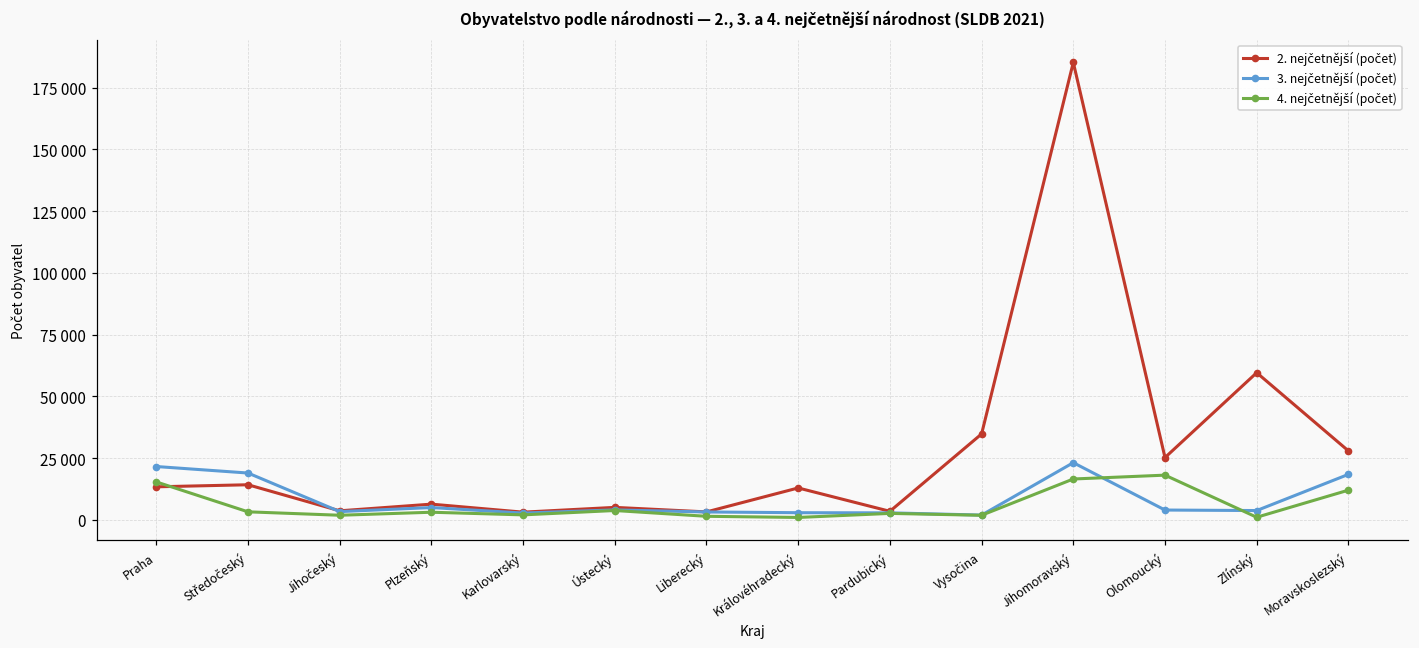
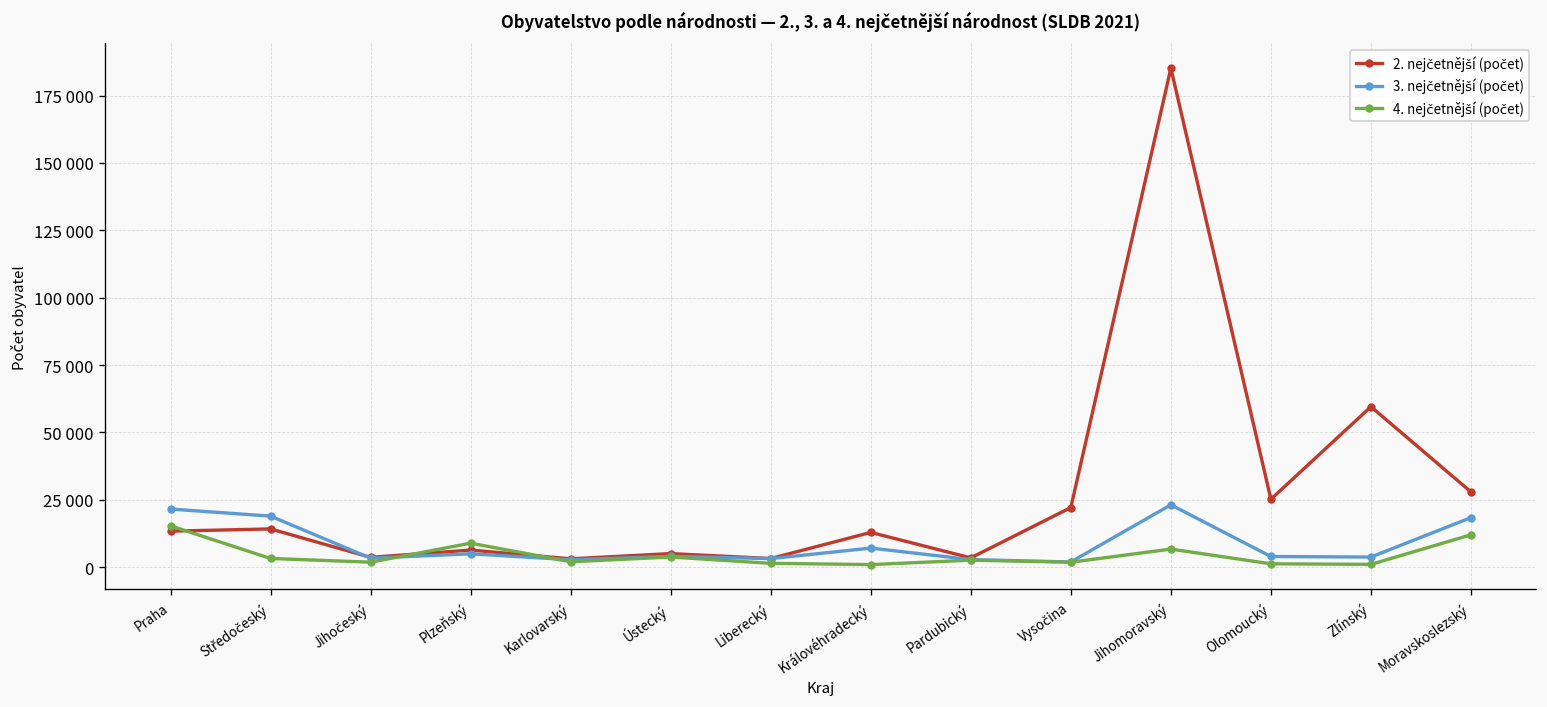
4. nejčetnější (počet), Plzeňský: 3000 -> 9000
3. nejčetnější (počet), Královéhradecký: 3000 -> 7000
2. nejčetnější (počet), Vysočina: 35000 -> 22000
4. nejčetnější (počet), Jihomoravský: 17000 -> 7000
4. nejčetnější (počet), Olomoucký: 18000 -> 1000
